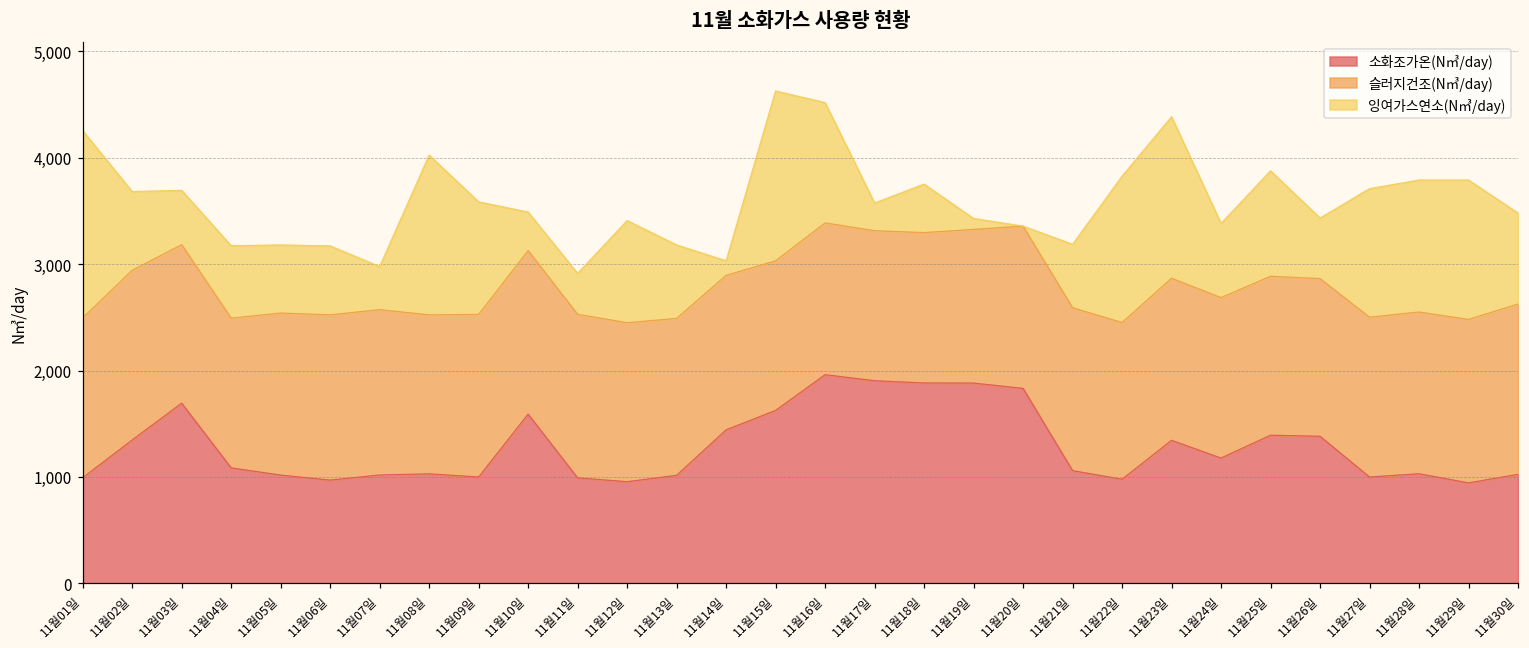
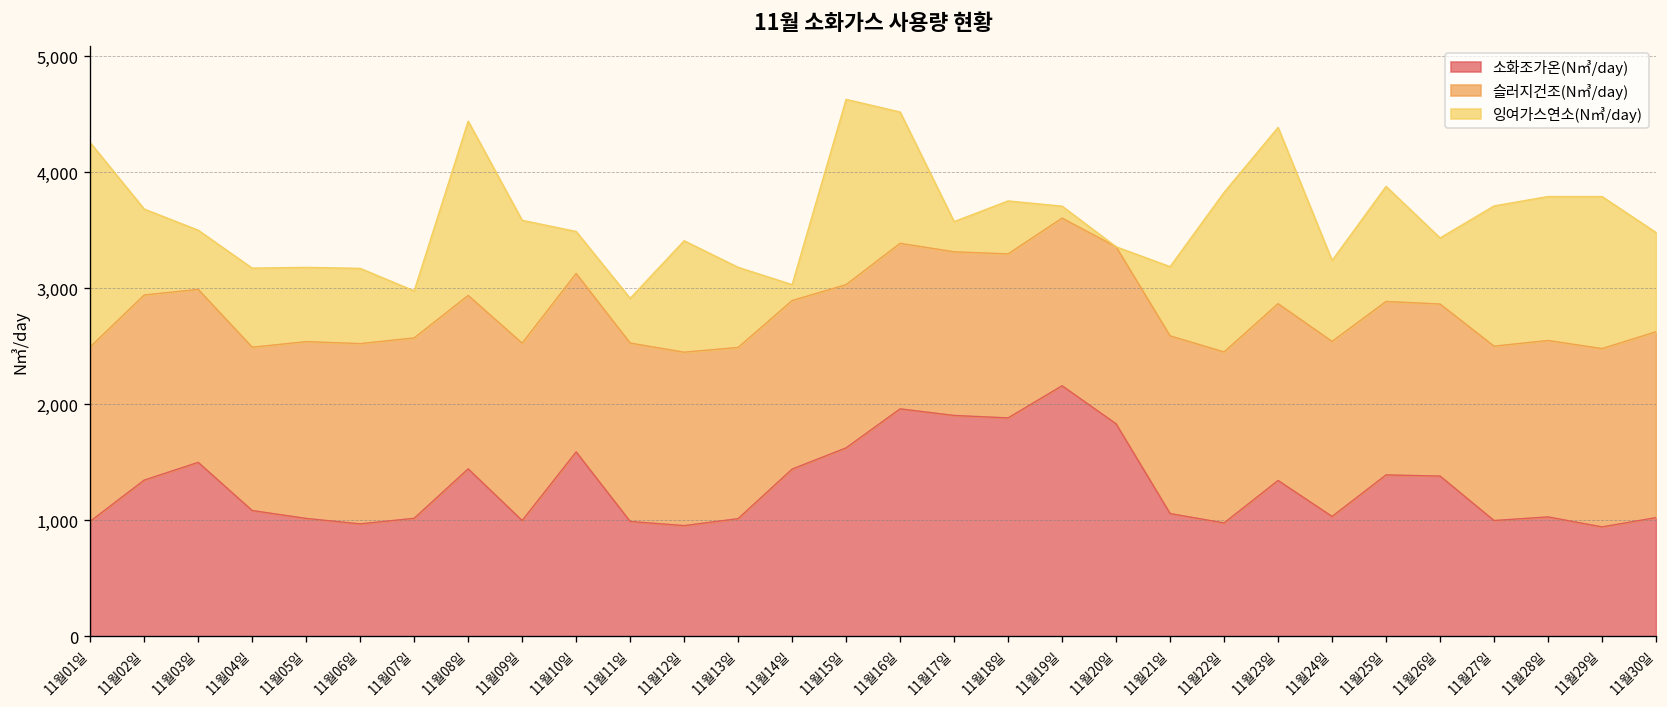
소화조가온(N㎥/day), 11월03일: 1,700 -> 1,500
소화조가온(N㎥/day), 11월08일: 1,000 -> 1,400
소화조가온(N㎥/day), 11월19일: 1,900 -> 2,200
소화조가온(N㎥/day), 11월24일: 1,200 -> 1,000
